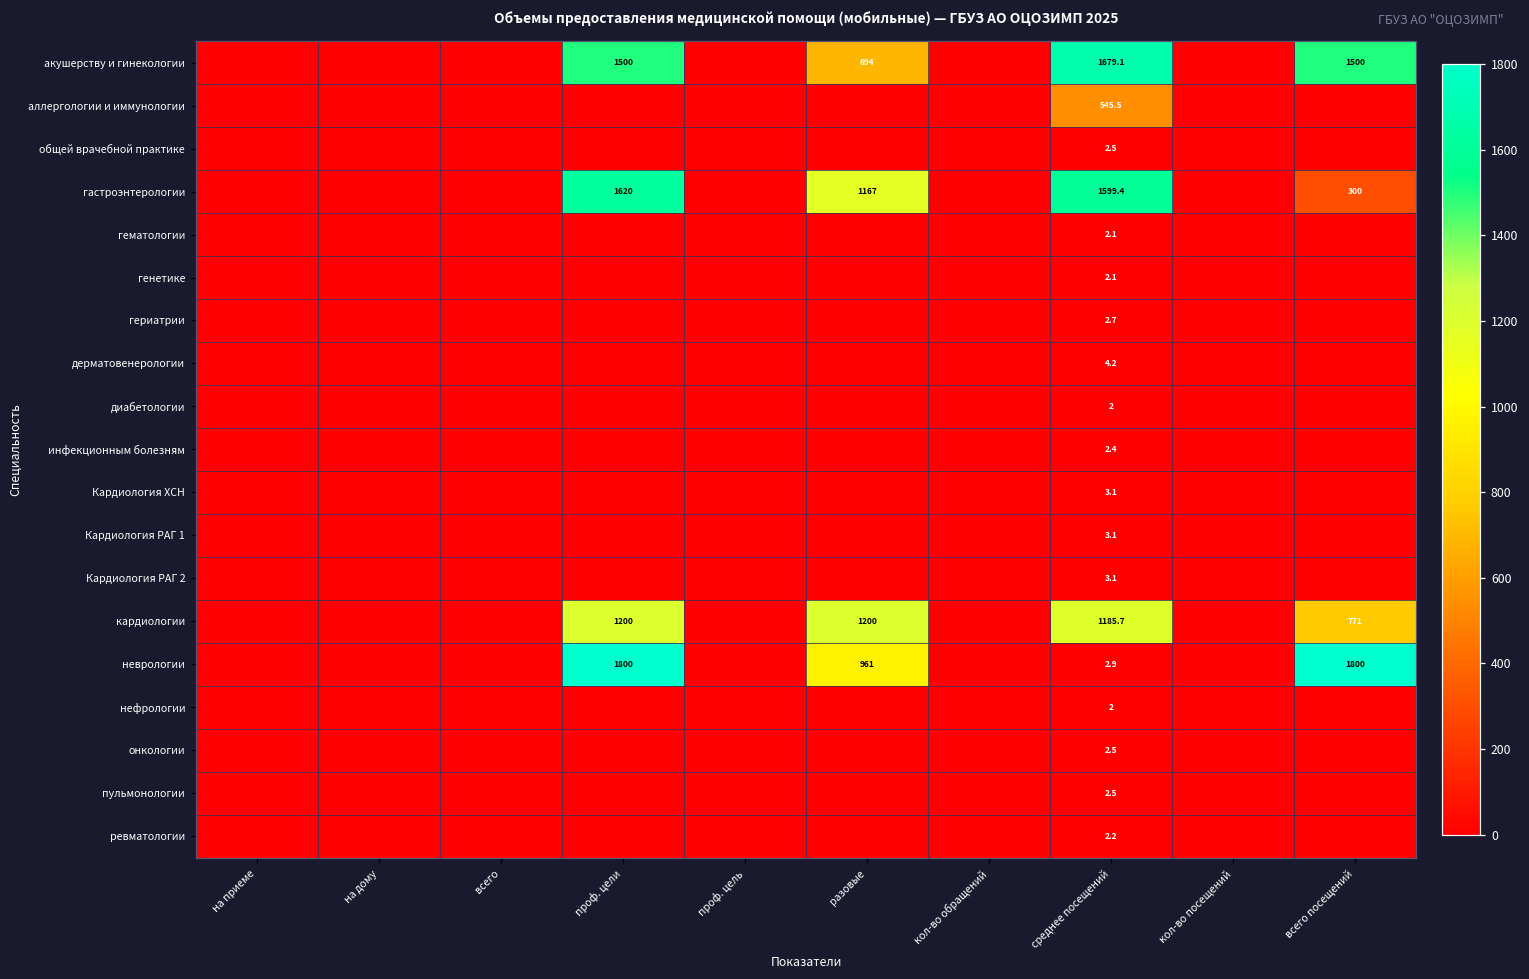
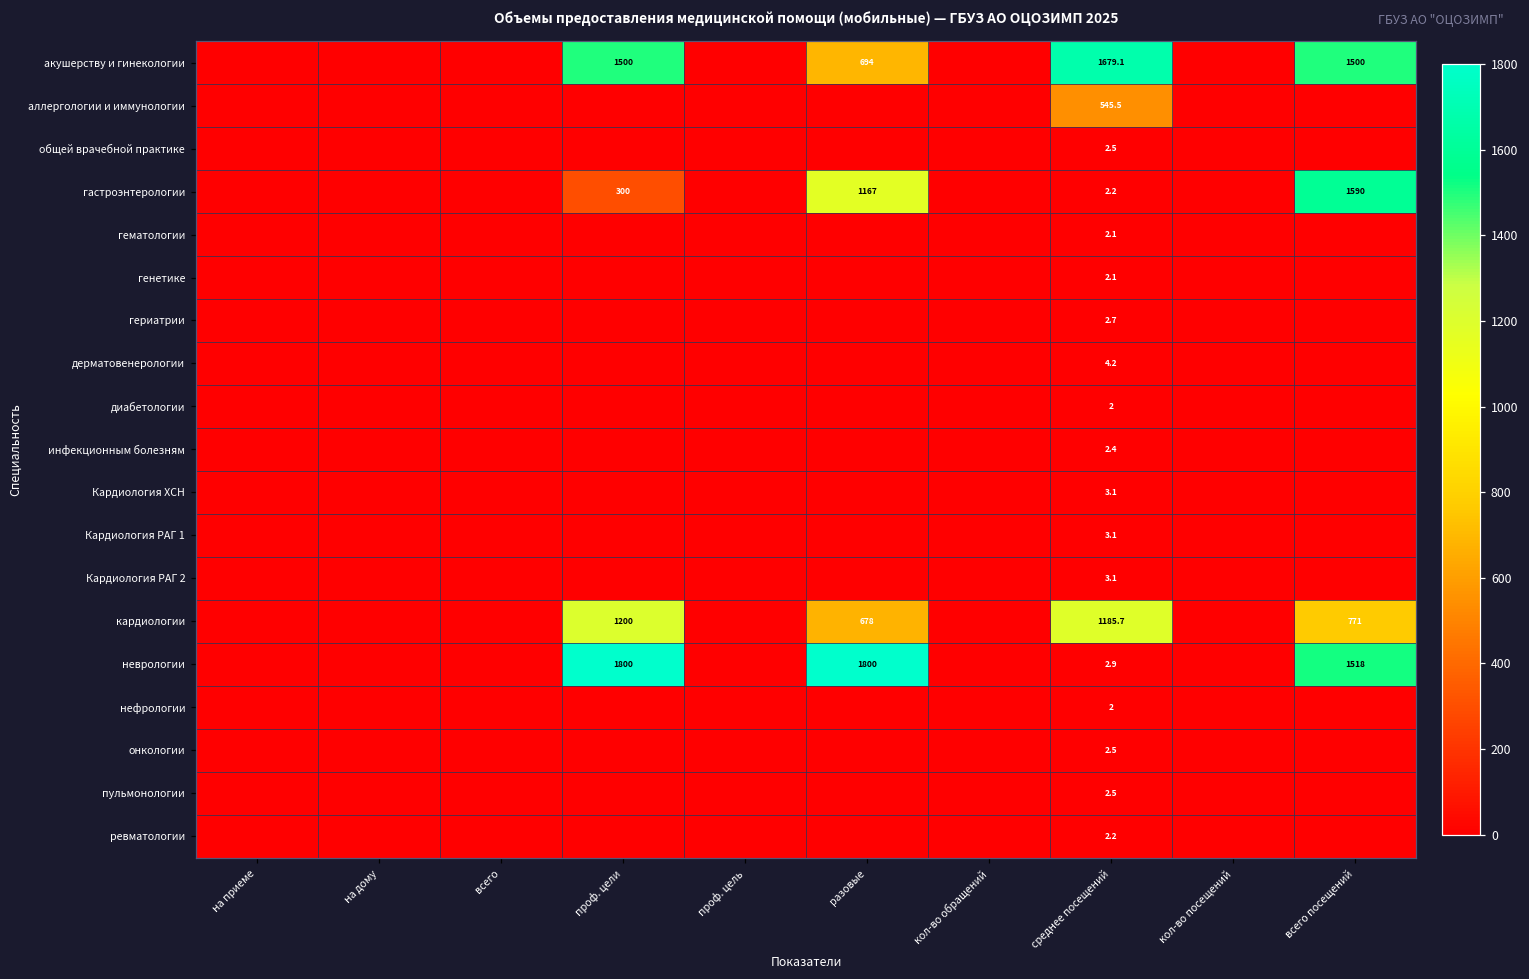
гастроэнтерологии, проф. цели: 1620 -> 300
гастроэнтерологии, среднее посещений: 1599.4 -> 2.2
гастроэнтерологии, всего посещений: 300 -> 1590
кардиологии, разовые: 1200 -> 678
неврологии, разовые: 961 -> 1800
неврологии, всего посещений: 1800 -> 1518
